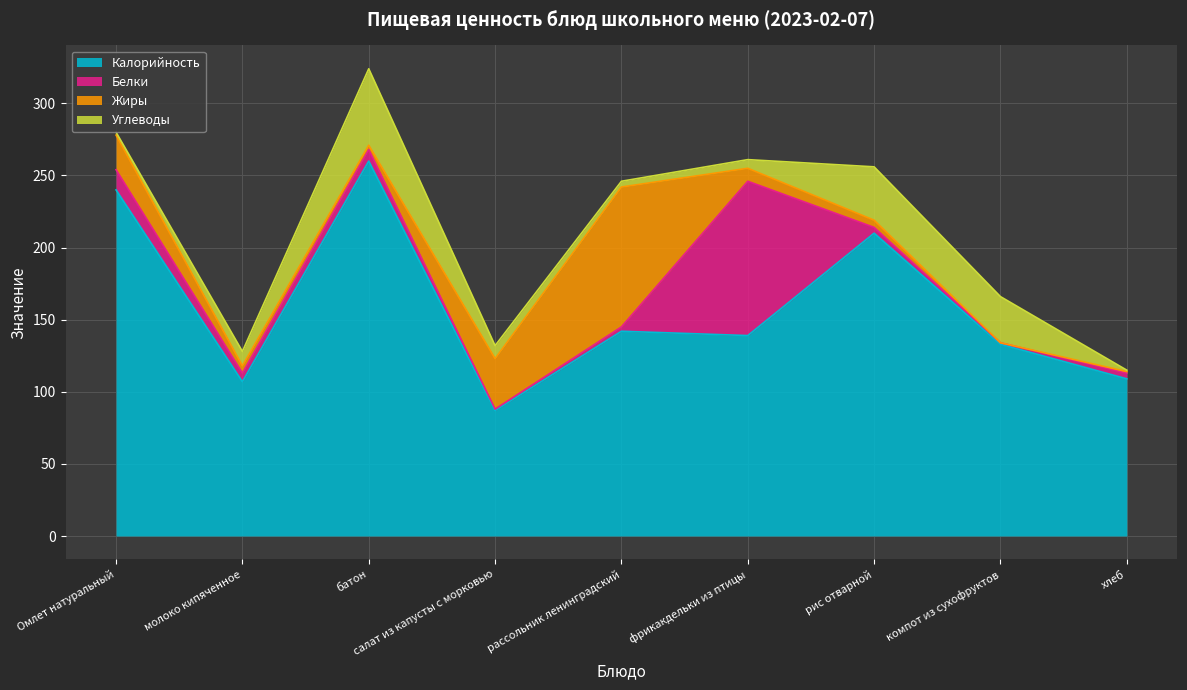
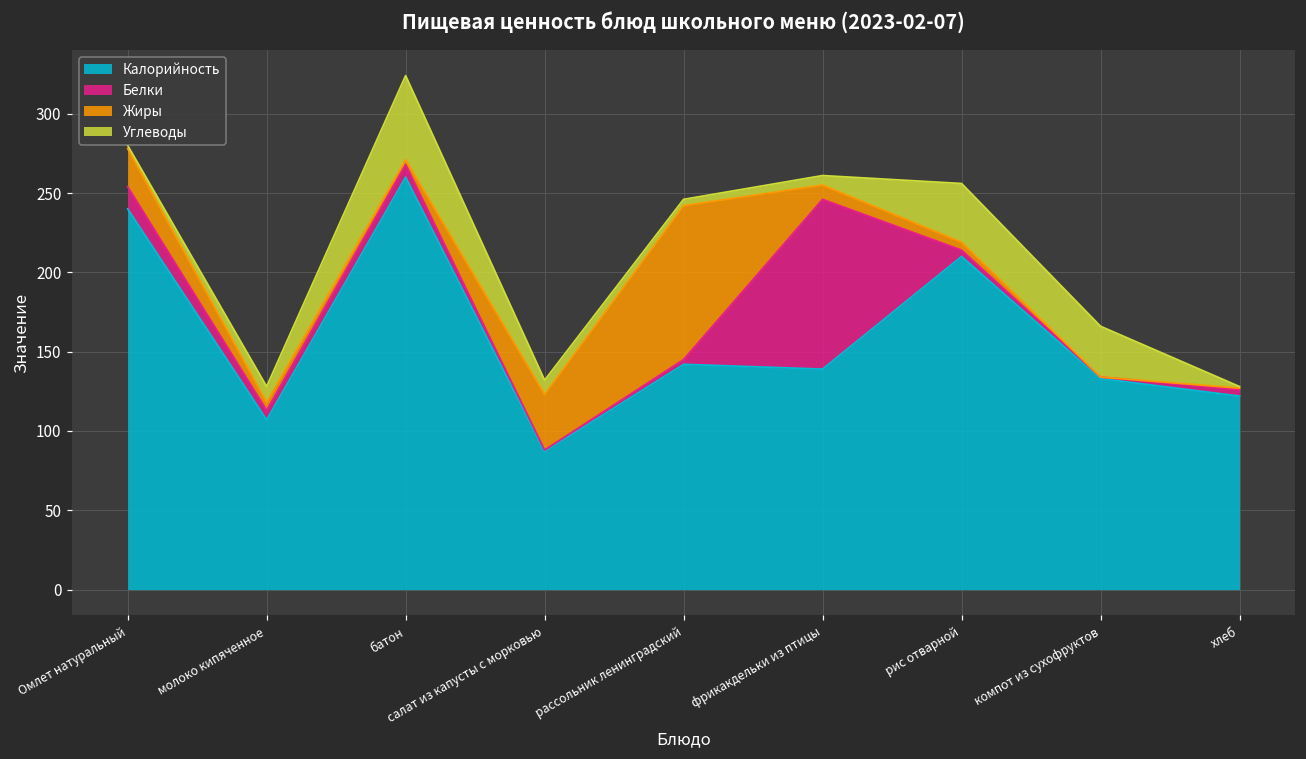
Калорийность, хлеб: 109 -> 122
